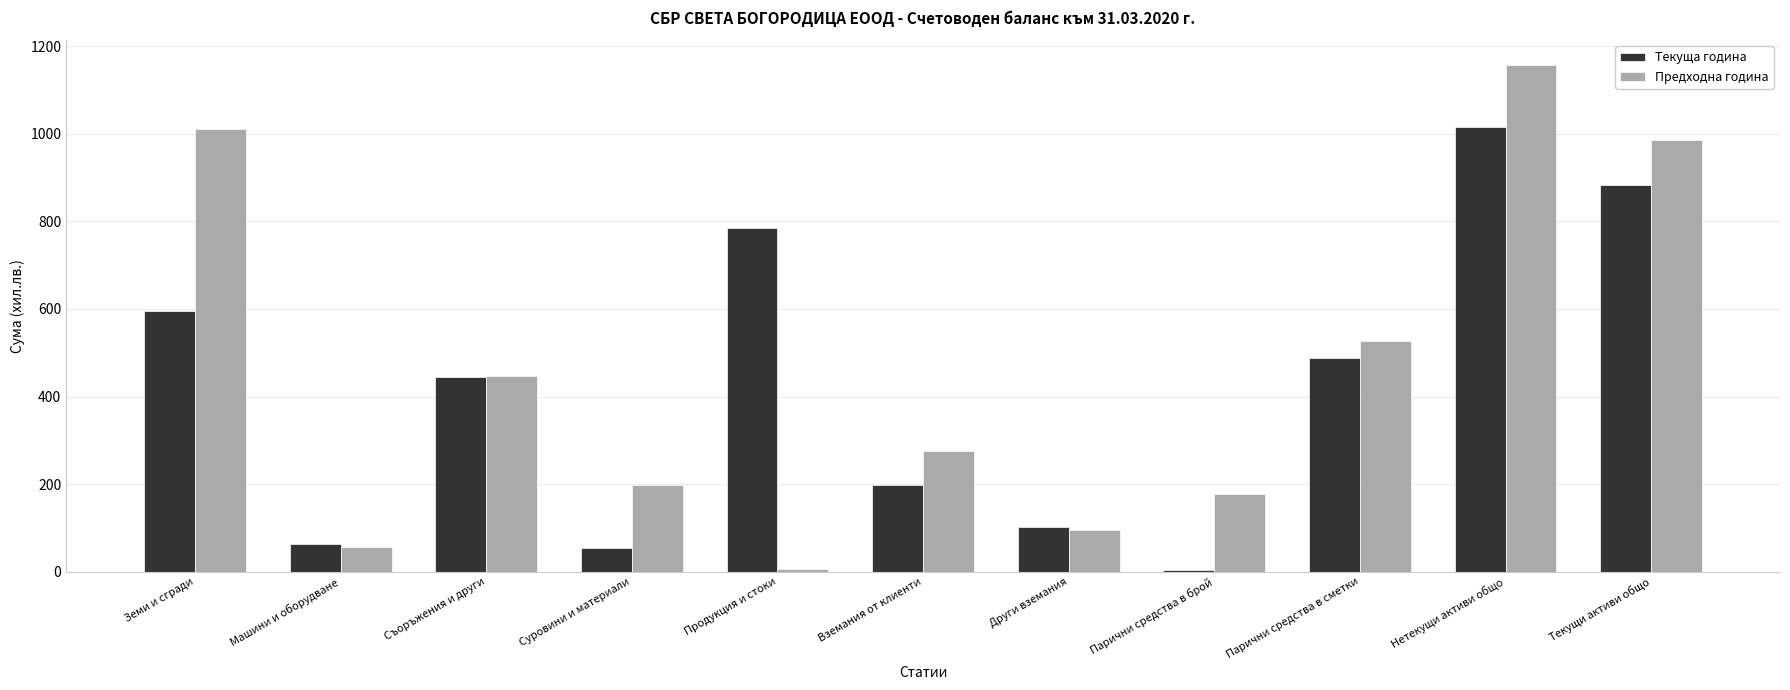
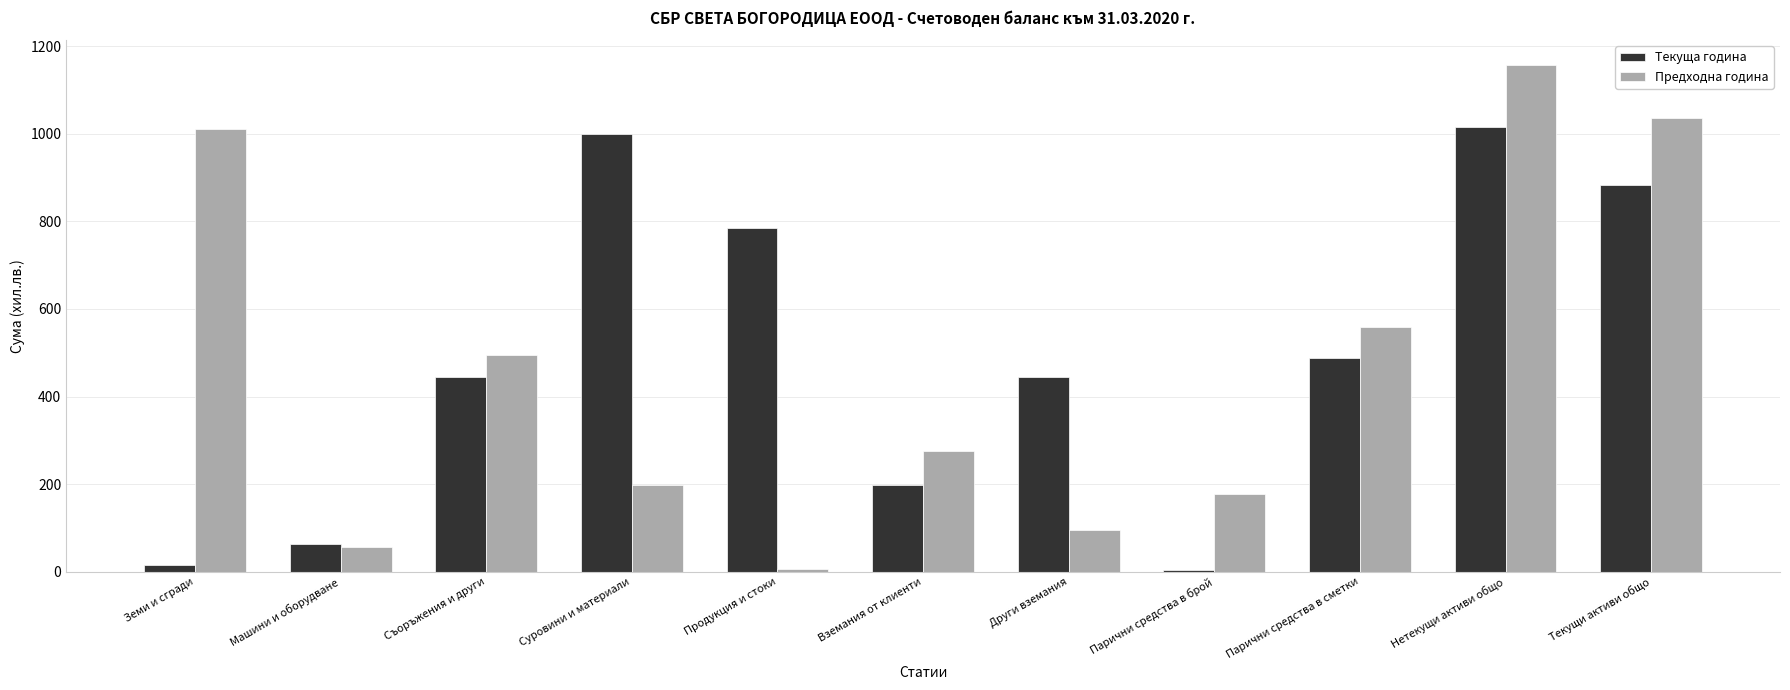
Текуща година, Земи и сгради: 600 -> 20
Предходна година, Съоръжения и други: 450 -> 500
Текуща година, Суровини и материали: 50 -> 1000
Текуща година, Други вземания: 100 -> 450
Предходна година, Парични средства в сметки: 530 -> 560
Предходна година, Текущи активи общо: 990 -> 1040
